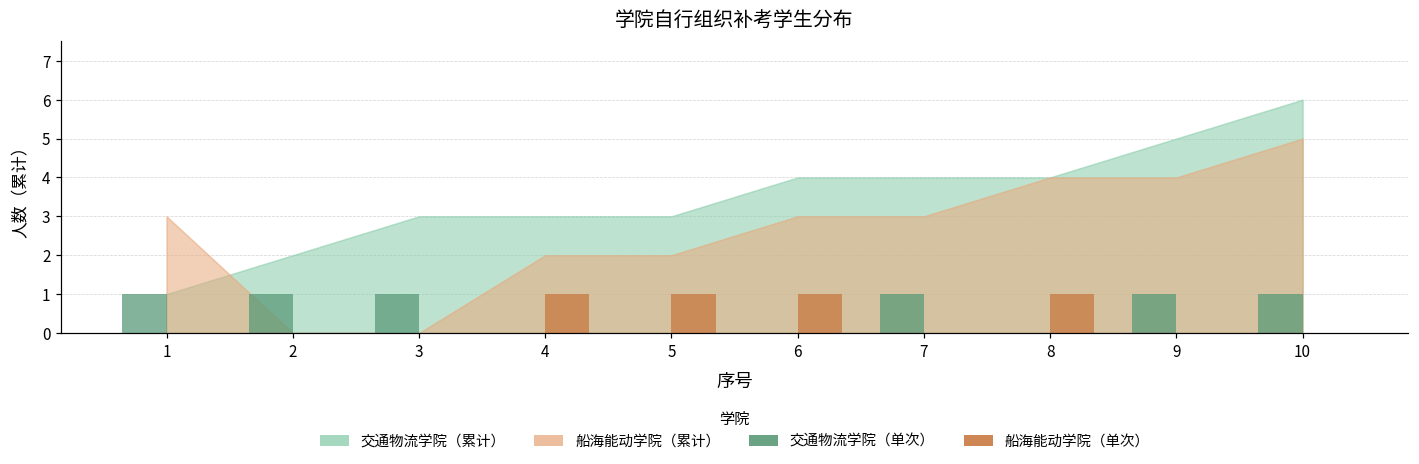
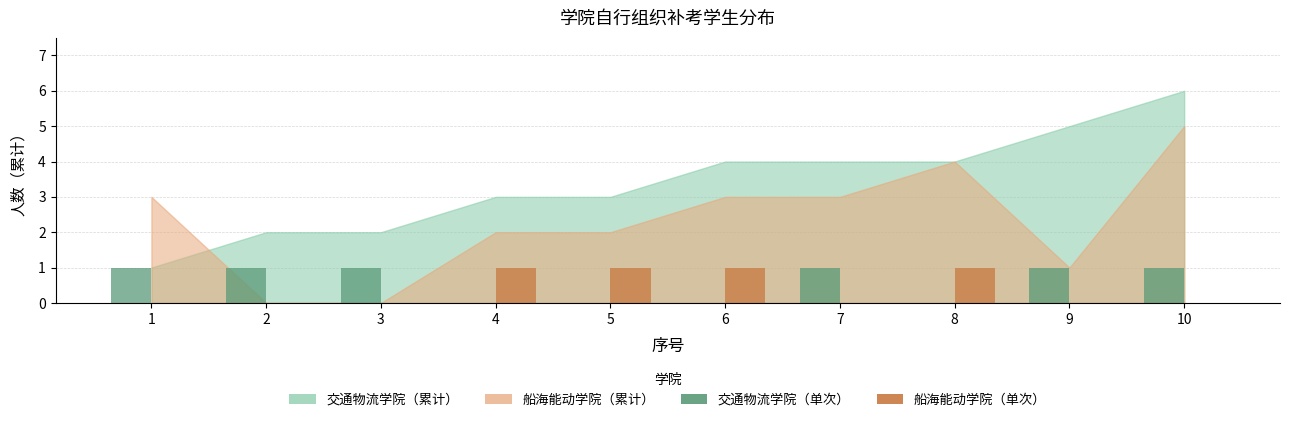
交通物流学院（累计）, 3: 3 -> 2
船海能动学院（累计）, 9: 4 -> 1
